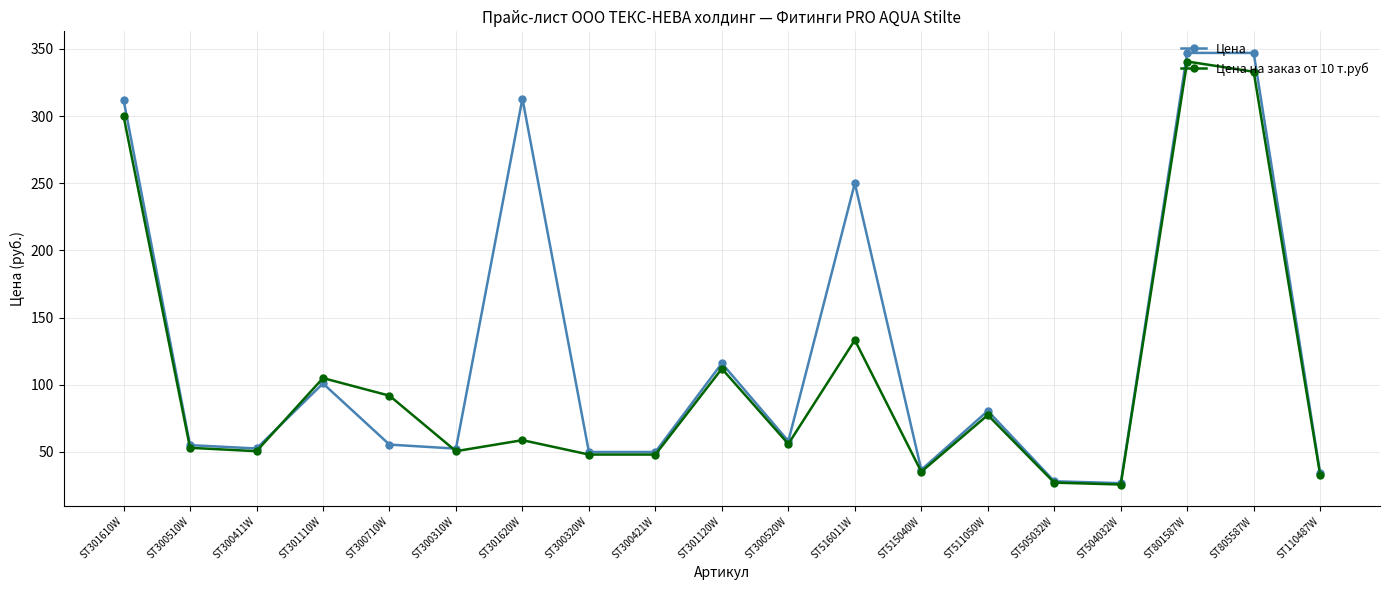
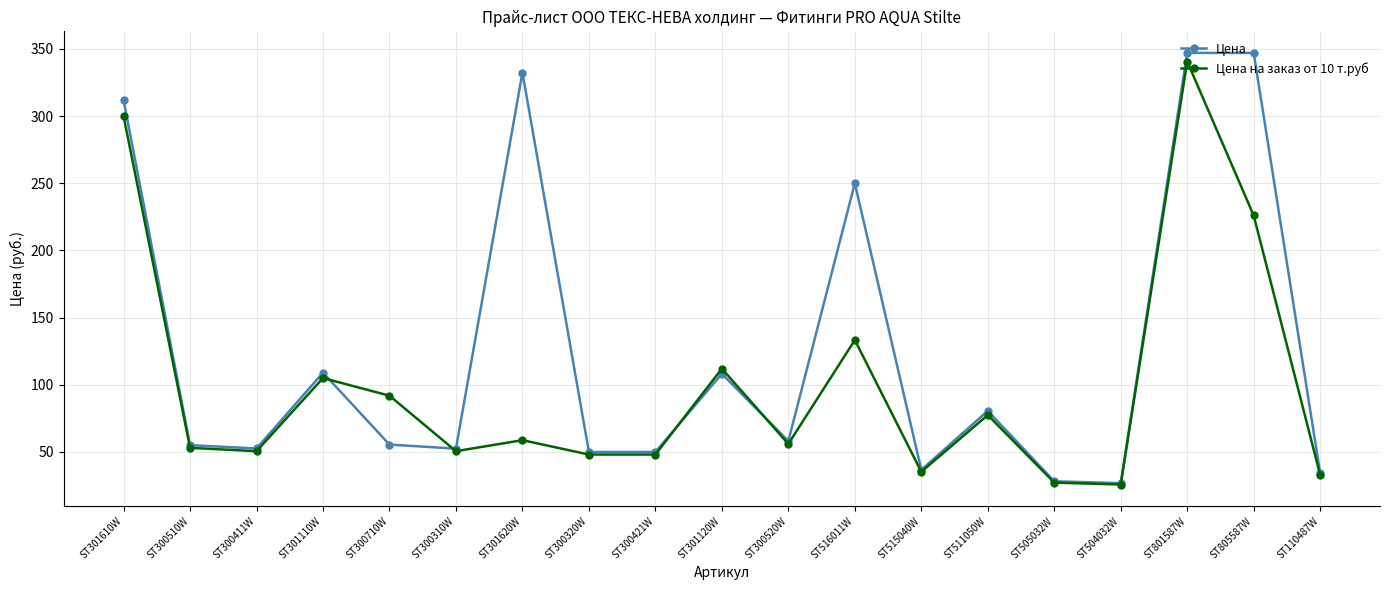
Цена, ST301110W: 101 -> 109
Цена, ST301620W: 313 -> 332
Цена, ST301120W: 116 -> 108
Цена на заказ от 10 т.руб, ST805587W: 333 -> 226
